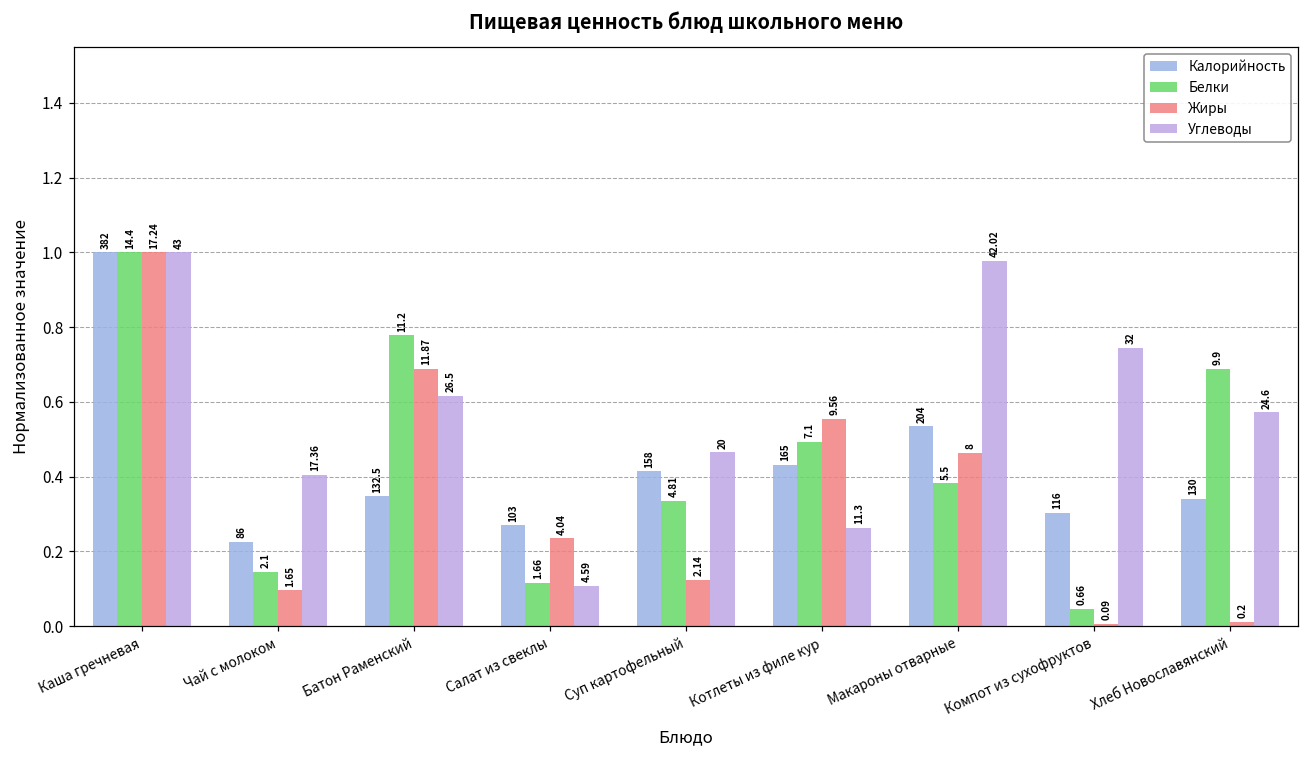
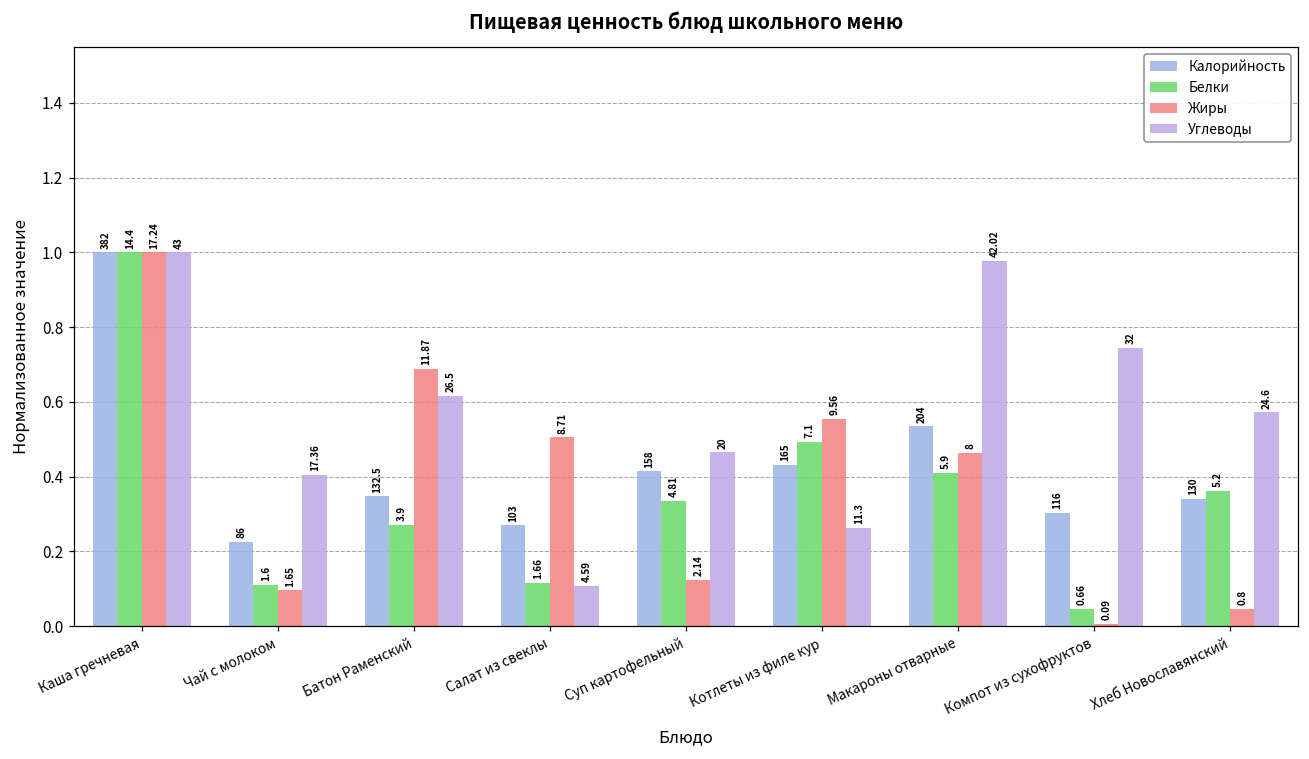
Белки, Чай с молоком: 2.1 -> 1.6
Белки, Батон Раменский: 11.2 -> 3.9
Жиры, Салат из свеклы: 4.04 -> 8.71
Белки, Макароны отварные: 5.5 -> 5.9
Белки, Хлеб Новославянский: 9.9 -> 5.2
Жиры, Хлеб Новославянский: 0.2 -> 0.8
